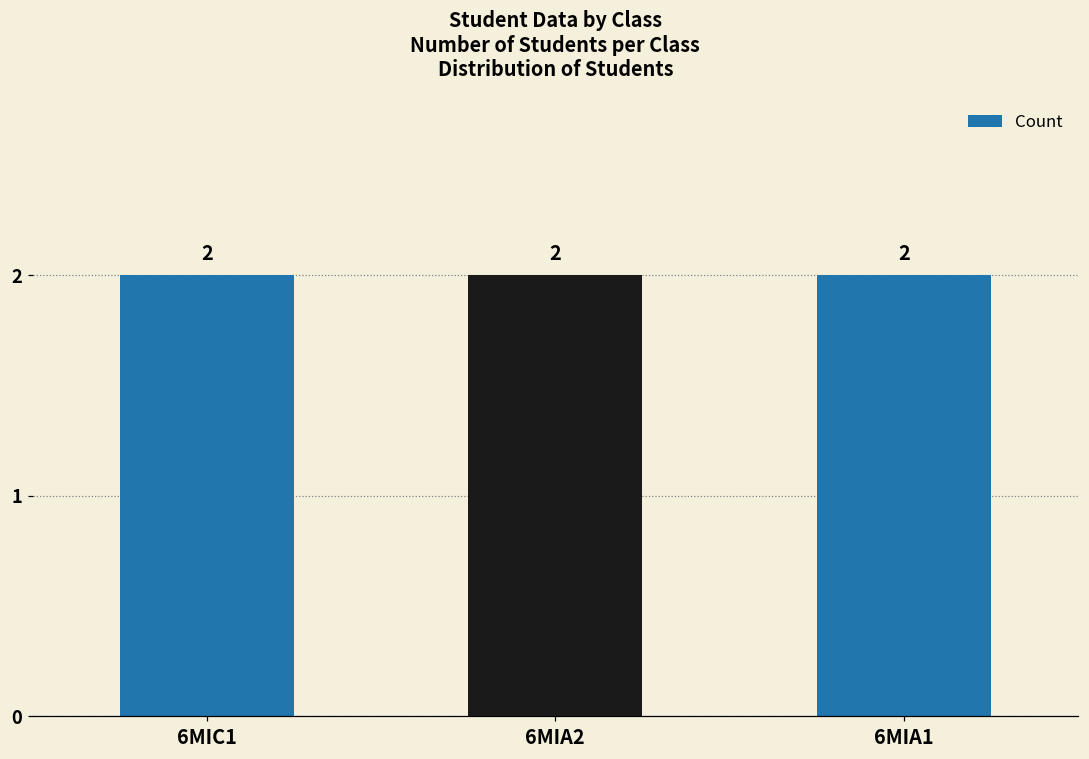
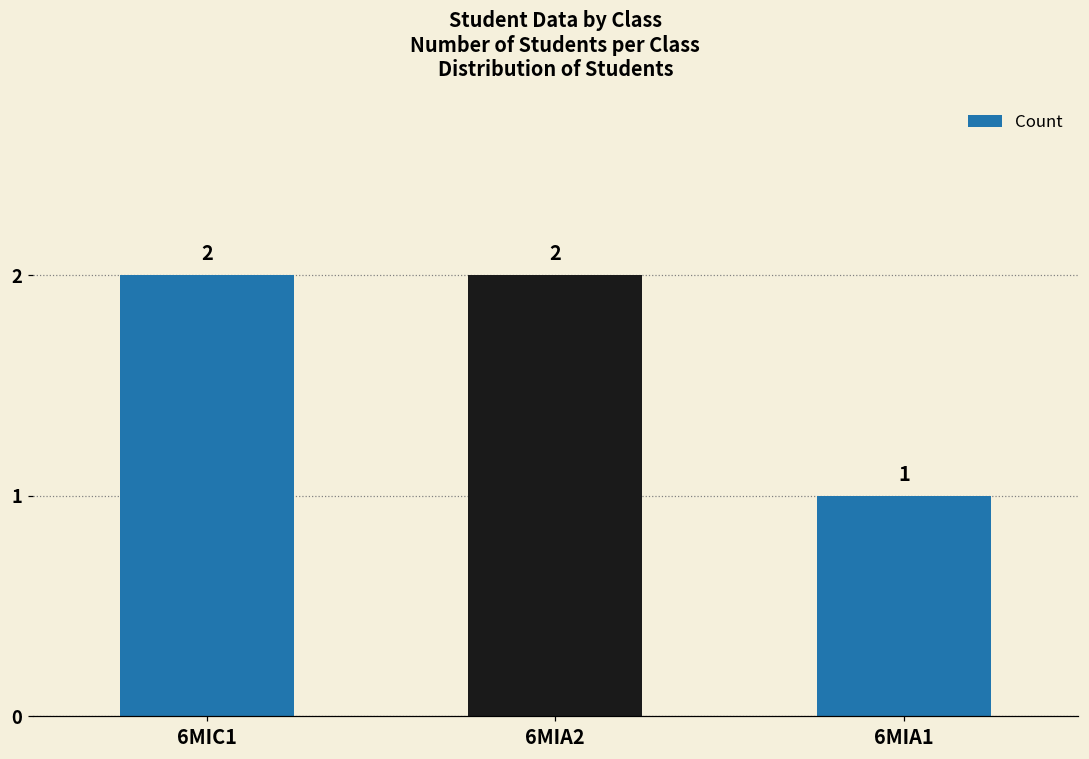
6MIA1: 2 -> 1
